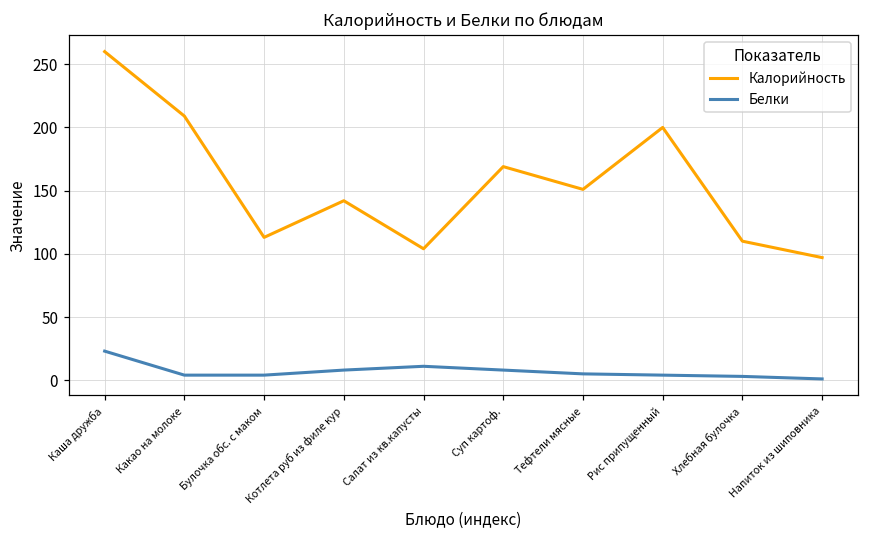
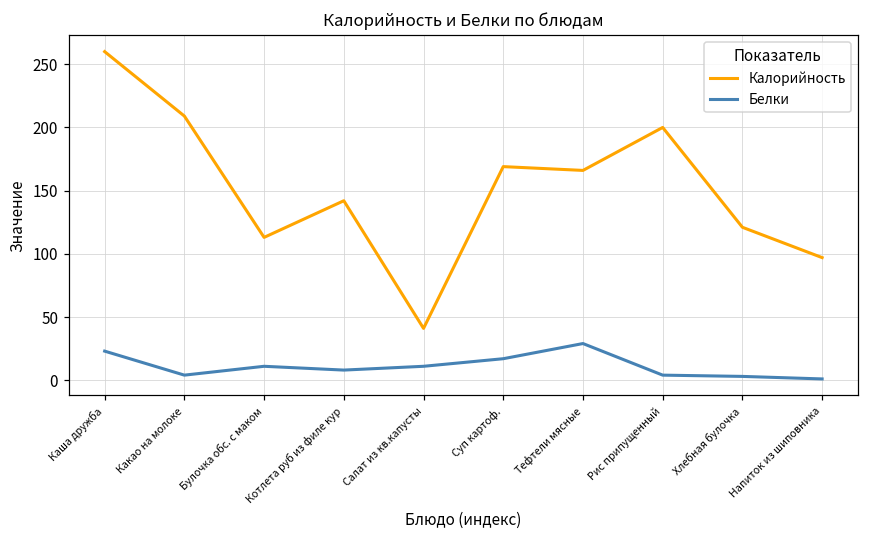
Белки, Булочка обс. с маком: 4 -> 11
Калорийность, Салат из кв.капусты: 104 -> 41
Белки, Суп картоф.: 8 -> 17
Калорийность, Тефтели мясные: 151 -> 166
Белки, Тефтели мясные: 5 -> 29
Калорийность, Хлебная булочка: 110 -> 121
